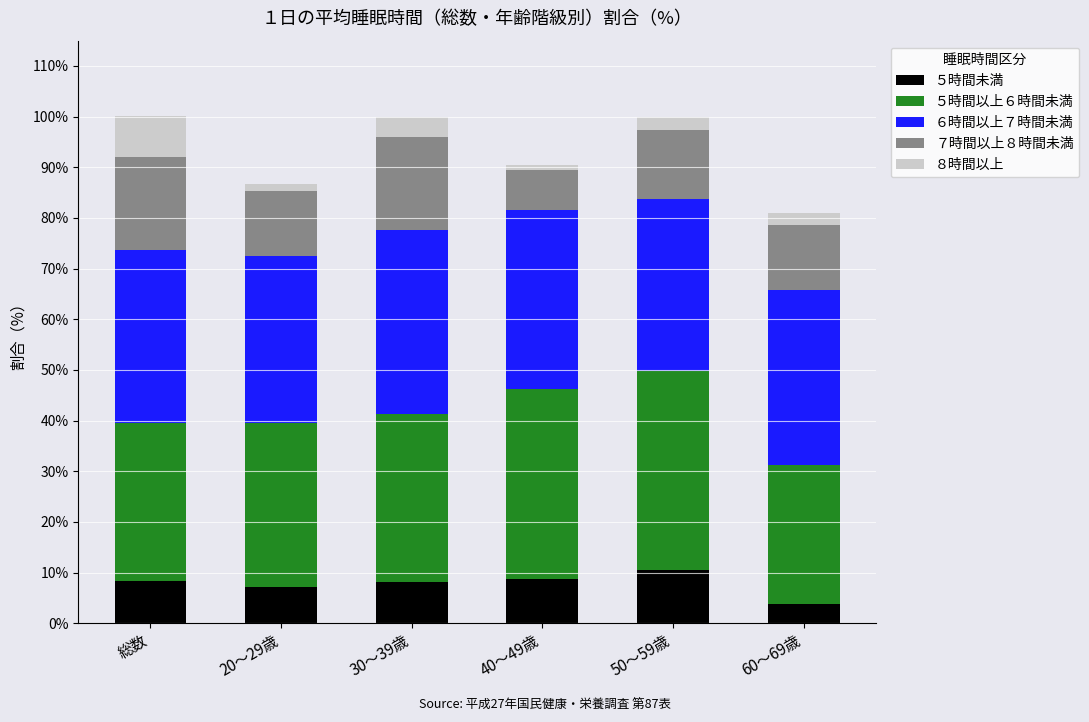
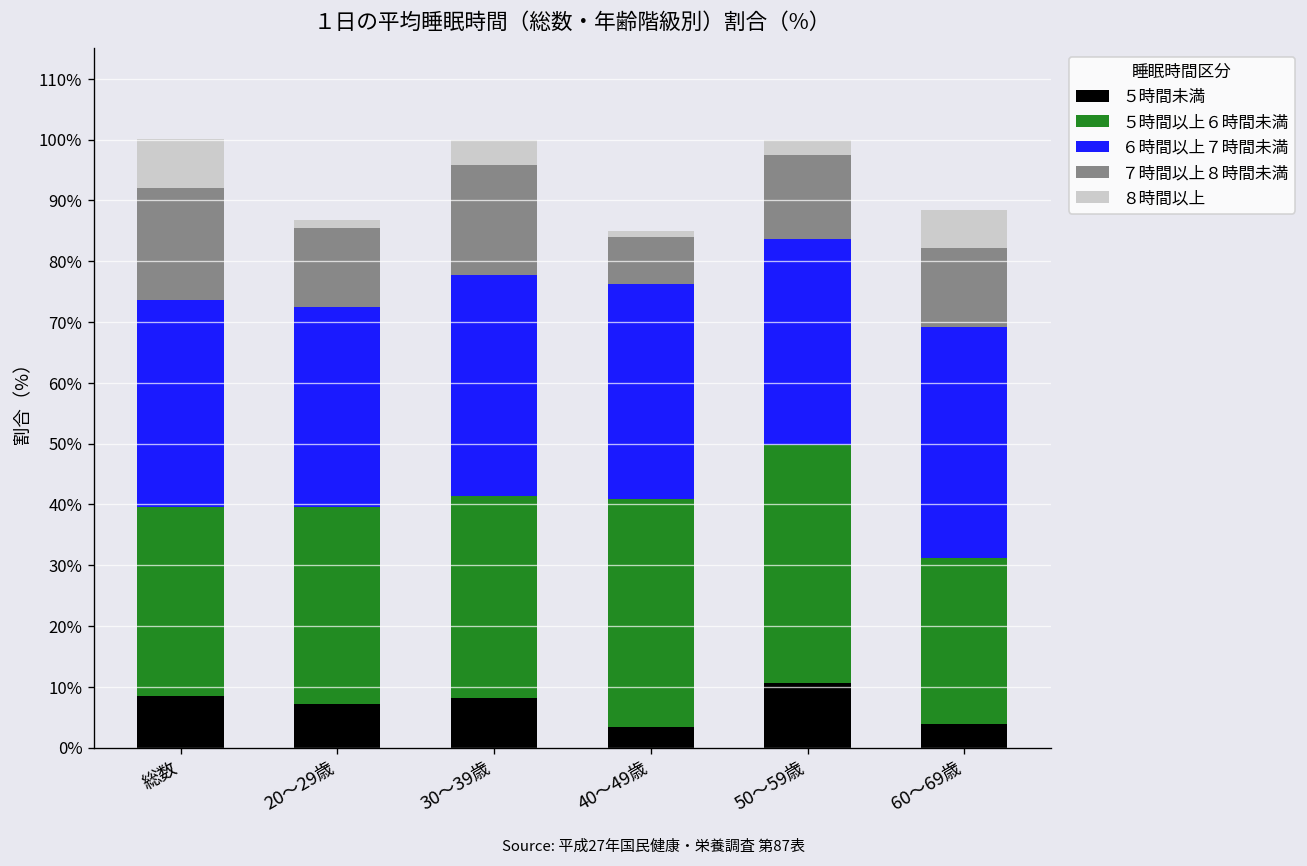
５時間未満, 40～49歳: 9% -> 3%
６時間以上７時間未満, 60～69歳: 35% -> 38%
８時間以上, 60～69歳: 2% -> 6%
